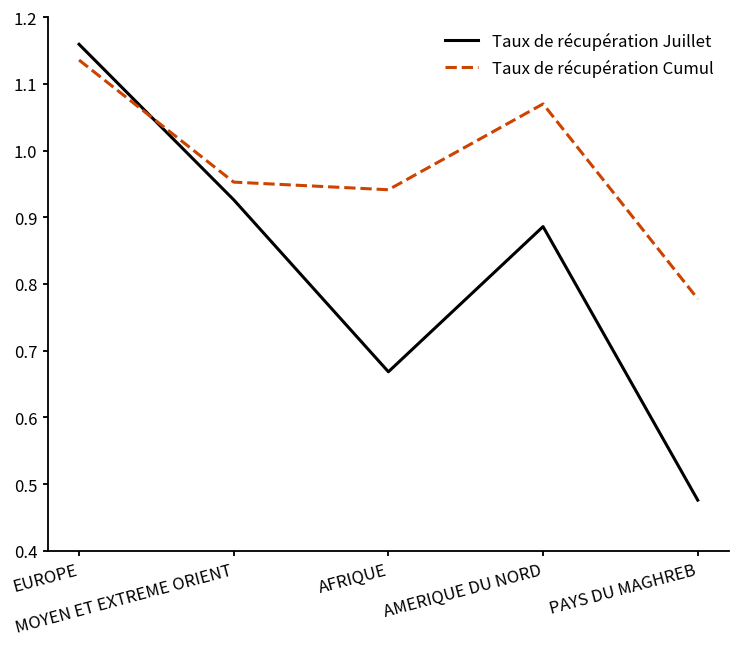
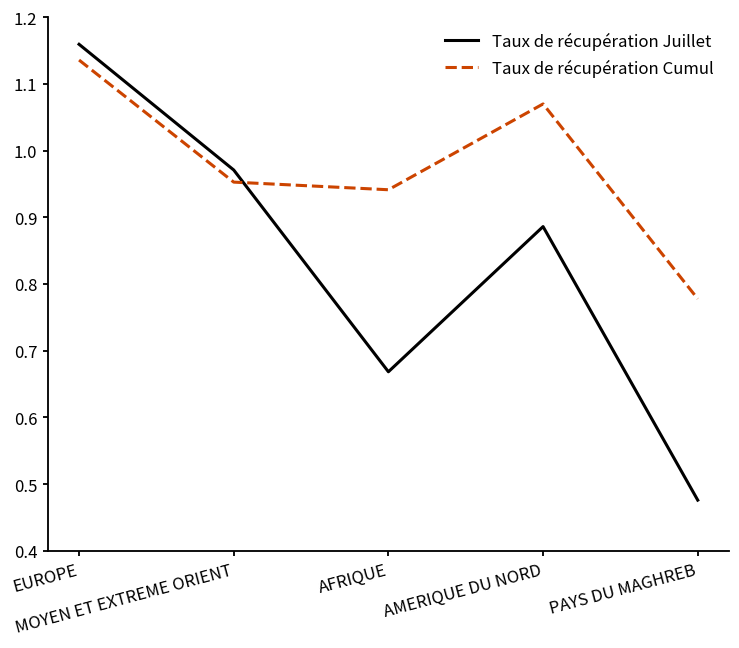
Taux de récupération Juillet, MOYEN ET EXTREME ORIENT: 0.93 -> 0.97
